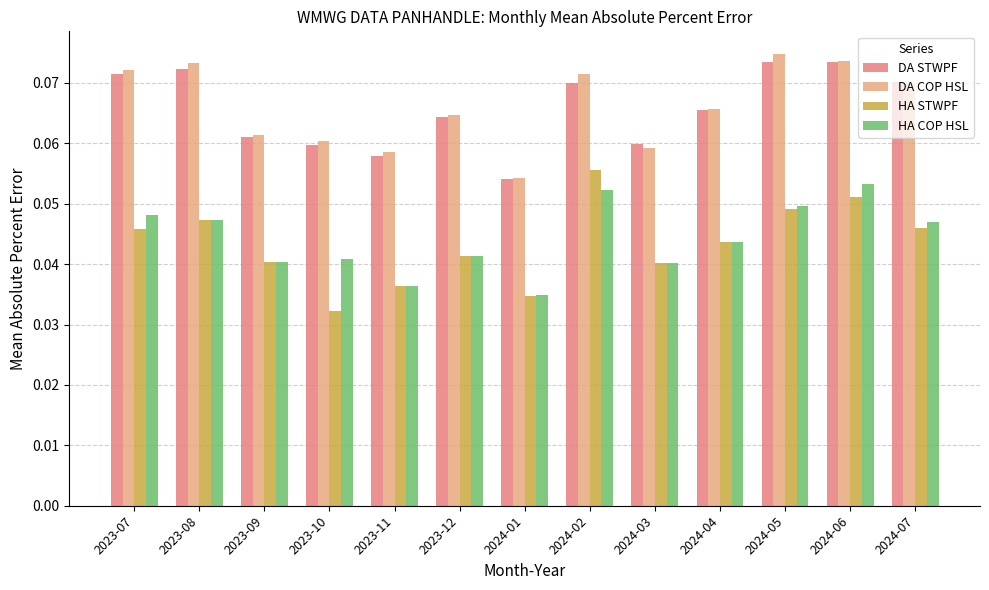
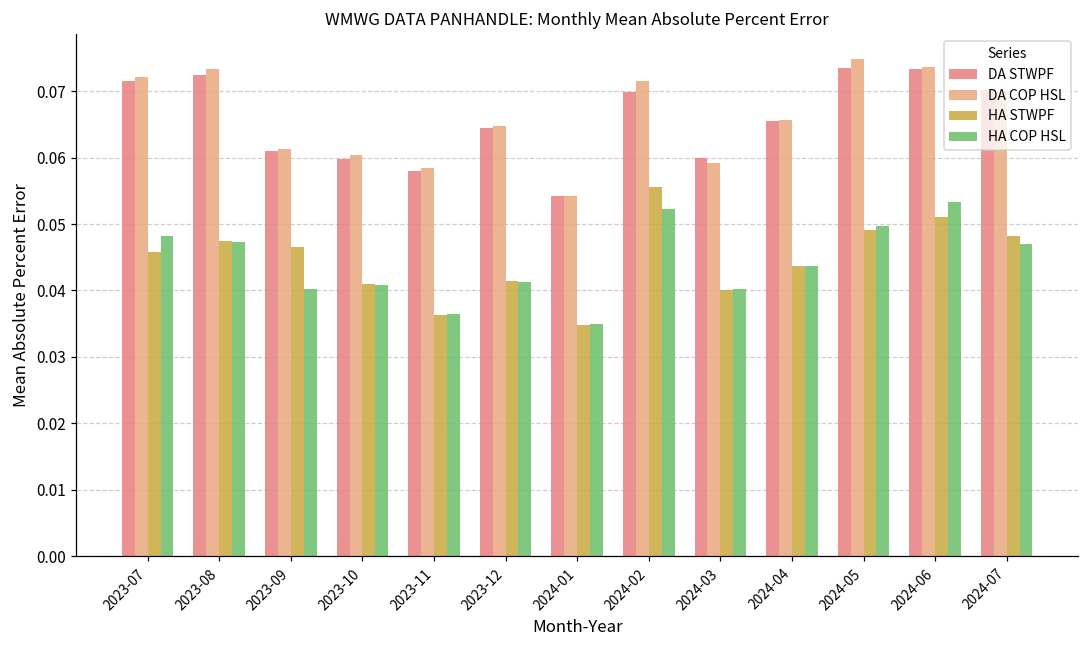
HA STWPF, 2023-09: 0.040 -> 0.047
HA STWPF, 2023-10: 0.032 -> 0.041
HA STWPF, 2024-07: 0.046 -> 0.048
